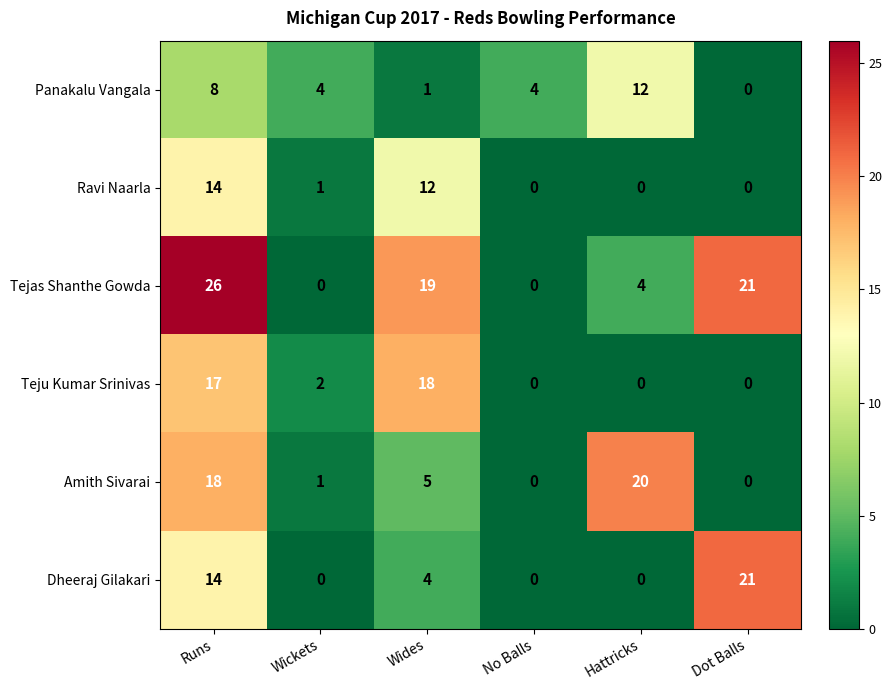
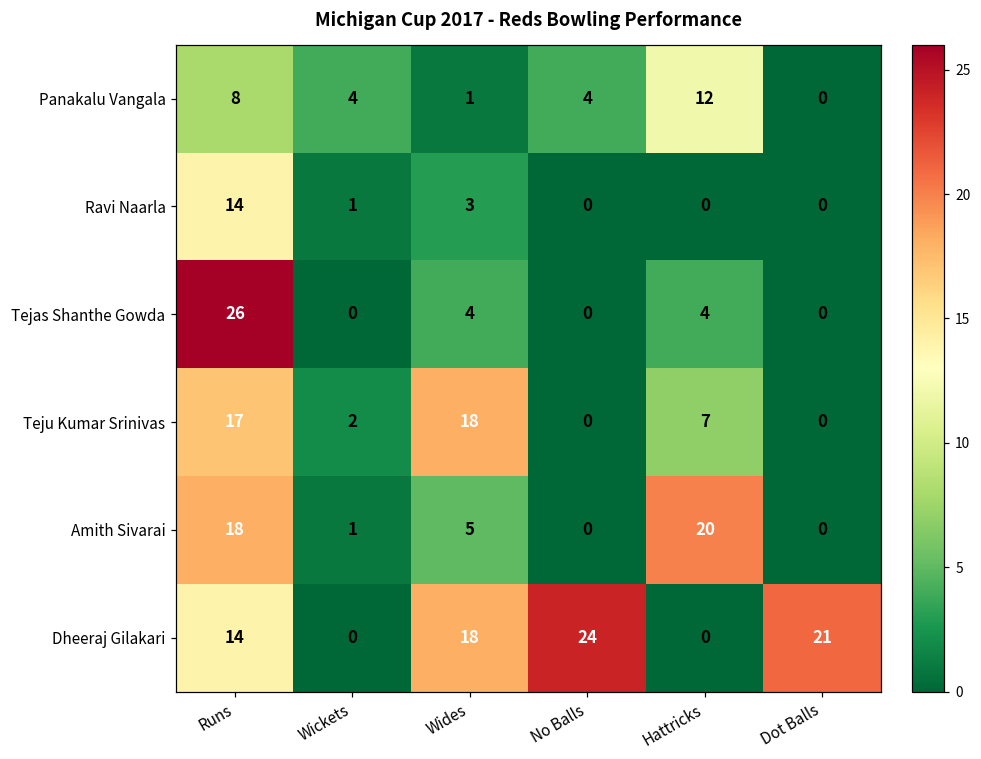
Ravi Naarla, Wides: 12 -> 3
Tejas Shanthe Gowda, Wides: 19 -> 4
Tejas Shanthe Gowda, Dot Balls: 21 -> 0
Teju Kumar Srinivas, Hattricks: 0 -> 7
Dheeraj Gilakari, Wides: 4 -> 18
Dheeraj Gilakari, No Balls: 0 -> 24
